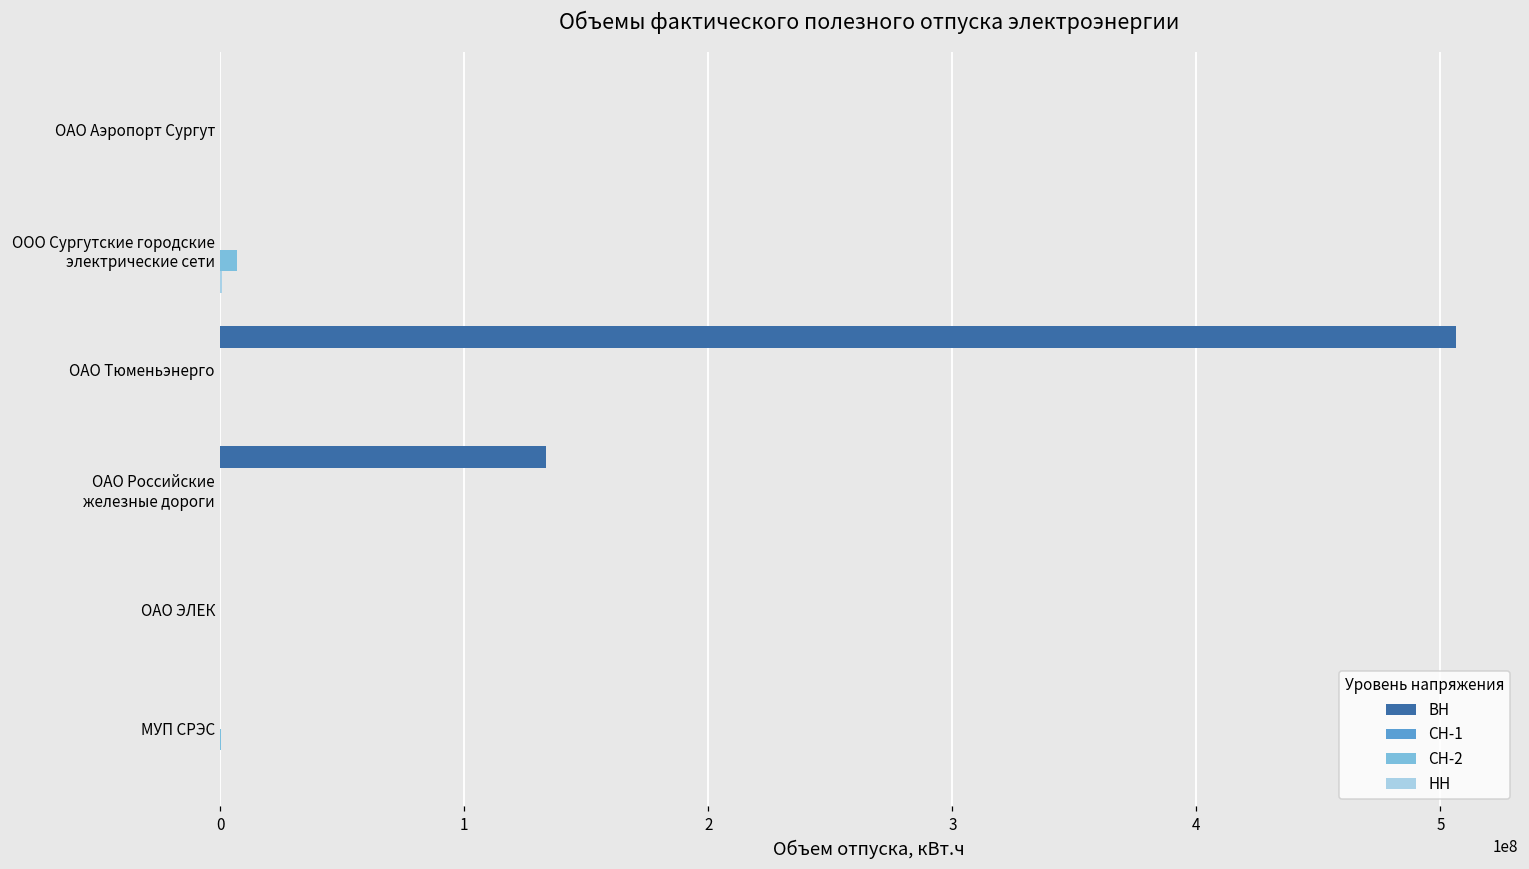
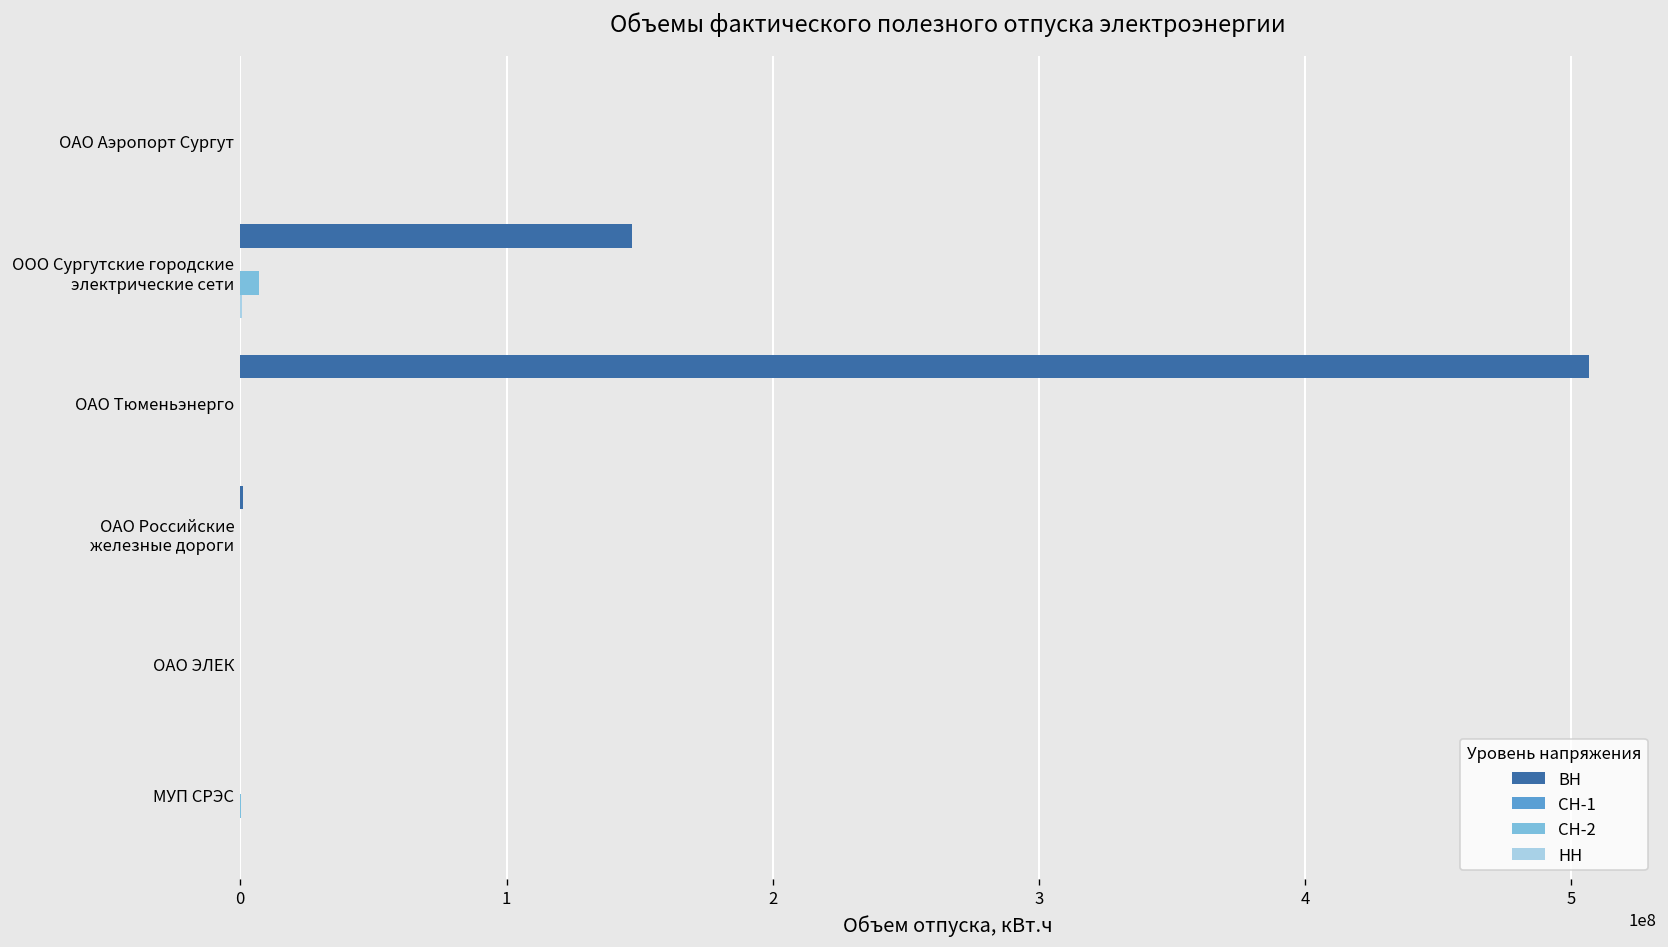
ВН, ООО Сургутские городские электрические сети: 0 -> 147000000
ВН, ОАО Российские железные дороги: 133000000 -> 1000000
